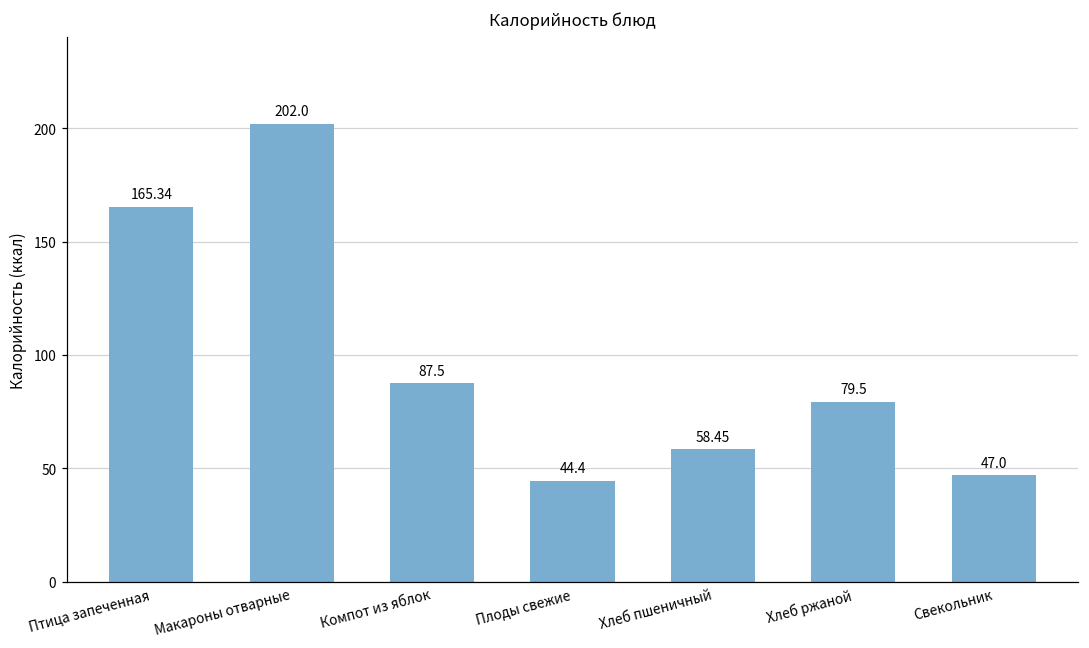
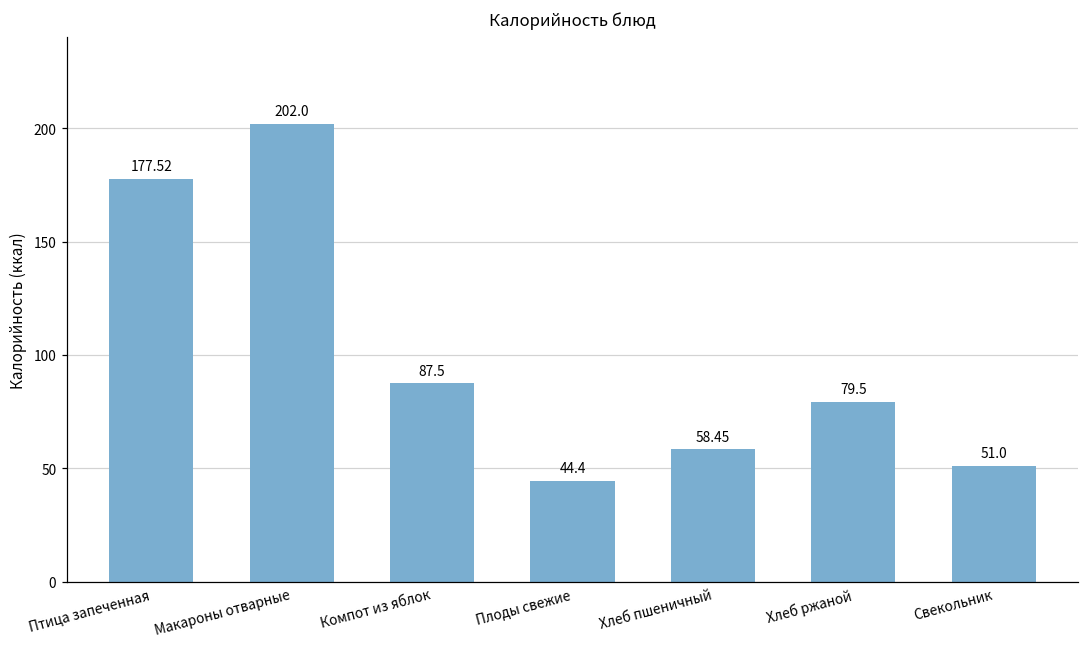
Птица запеченная: 165.34 -> 177.52
Свекольник: 47.0 -> 51.0
